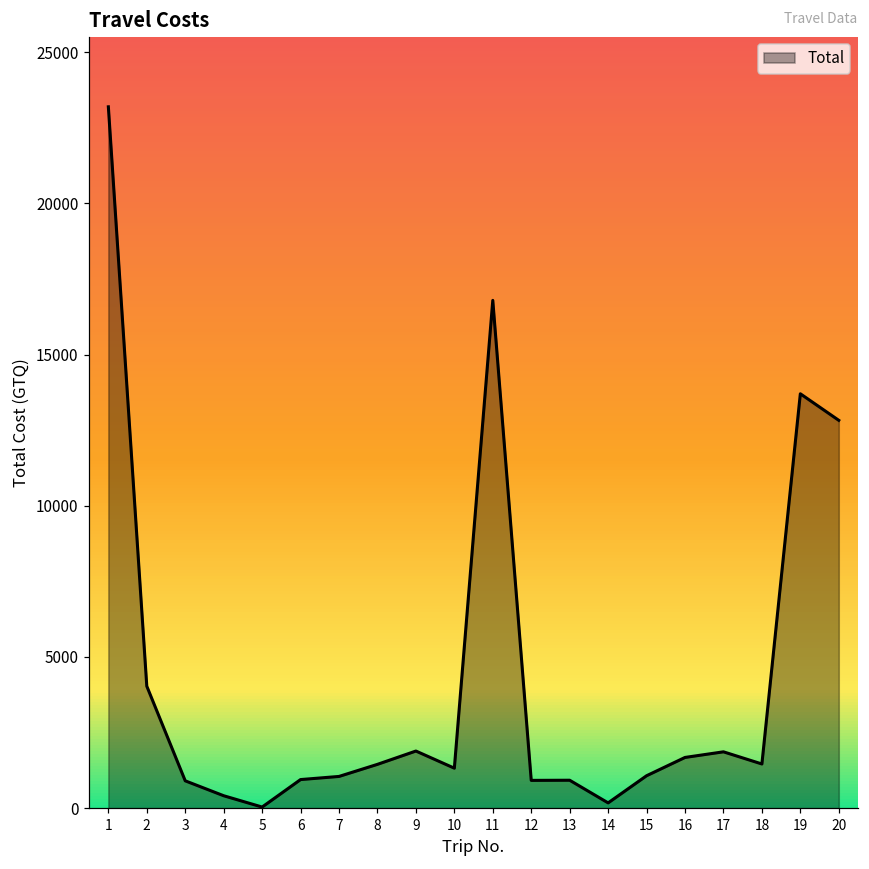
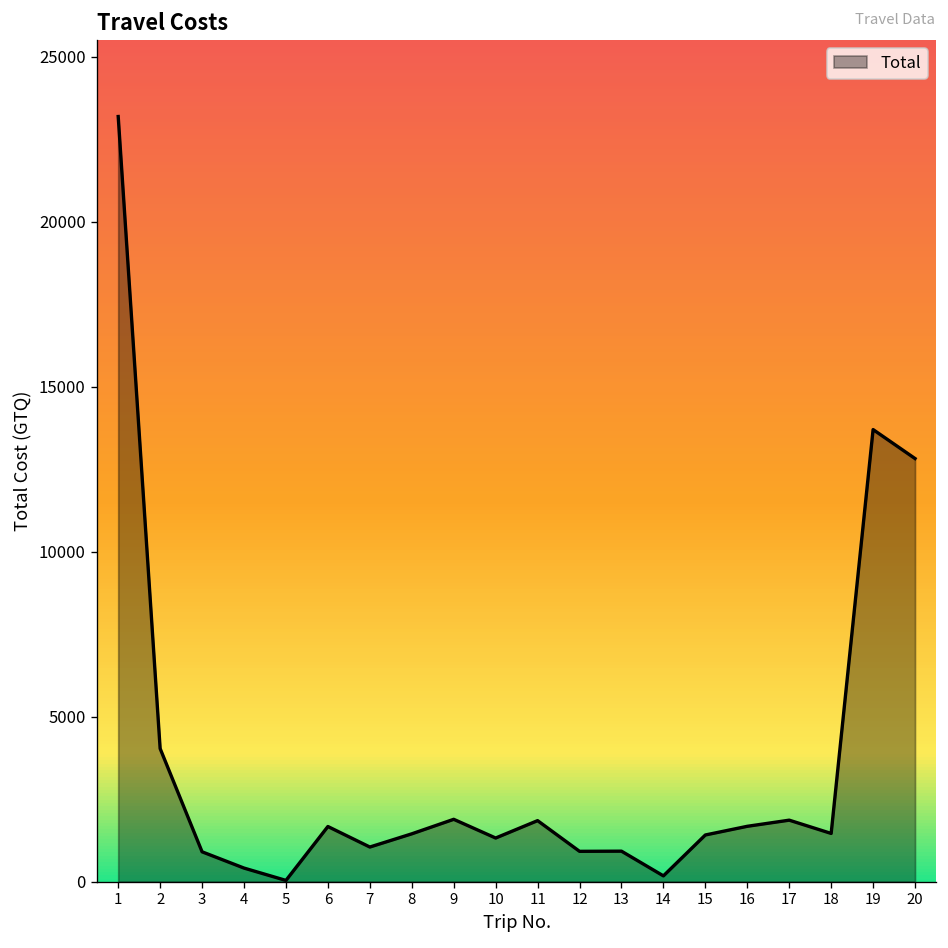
6: 900 -> 1700
11: 16800 -> 1900
15: 1100 -> 1400
